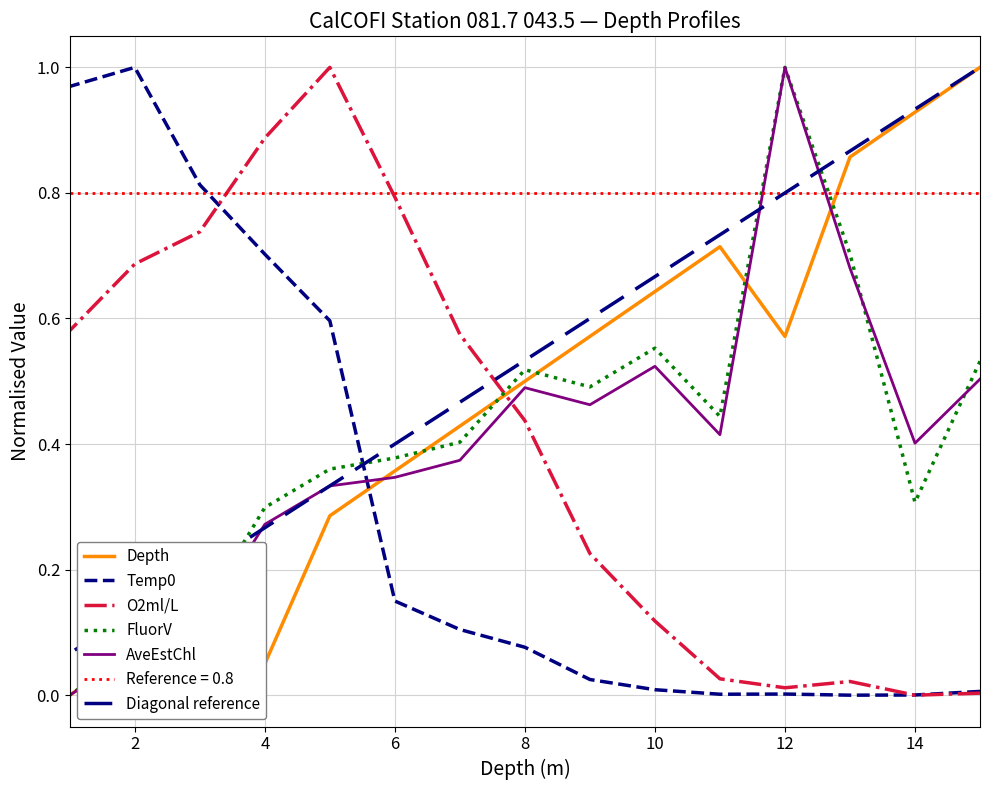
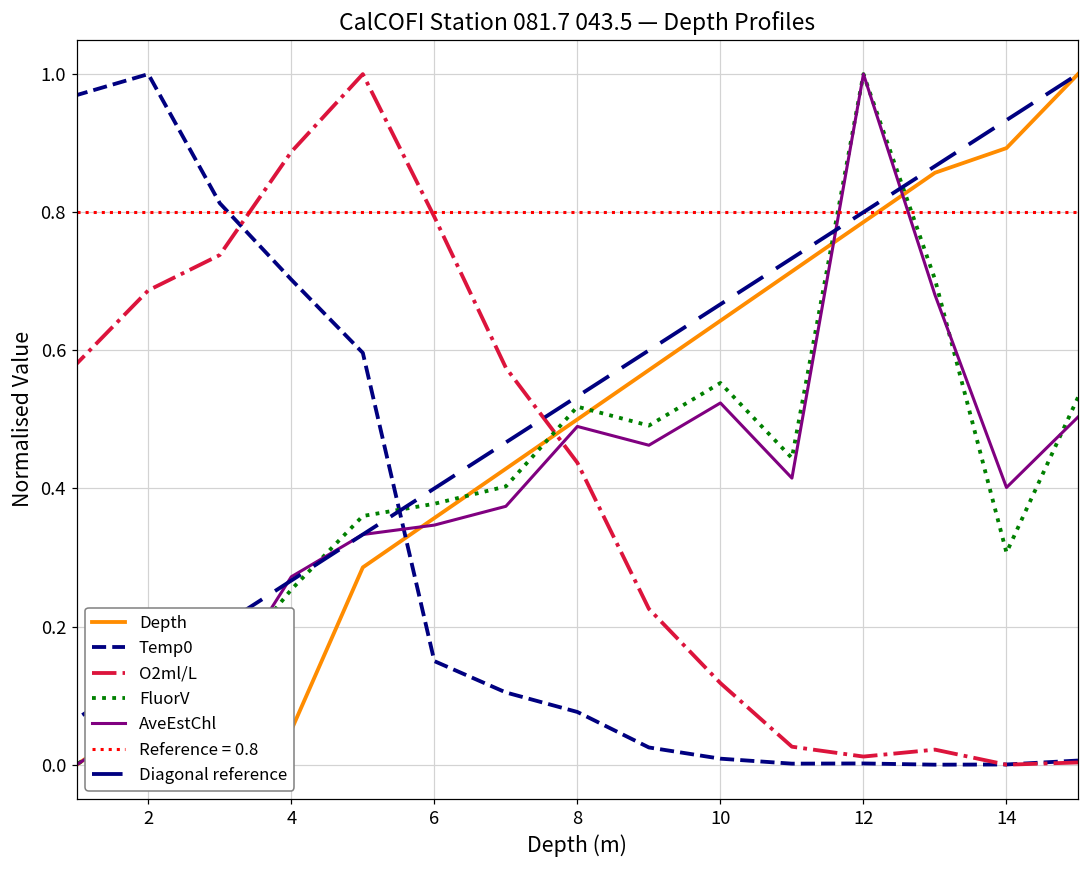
FluorV, 4: 0.30 -> 0.25
Depth, 12: 0.57 -> 0.79
Depth, 14: 0.93 -> 0.89
